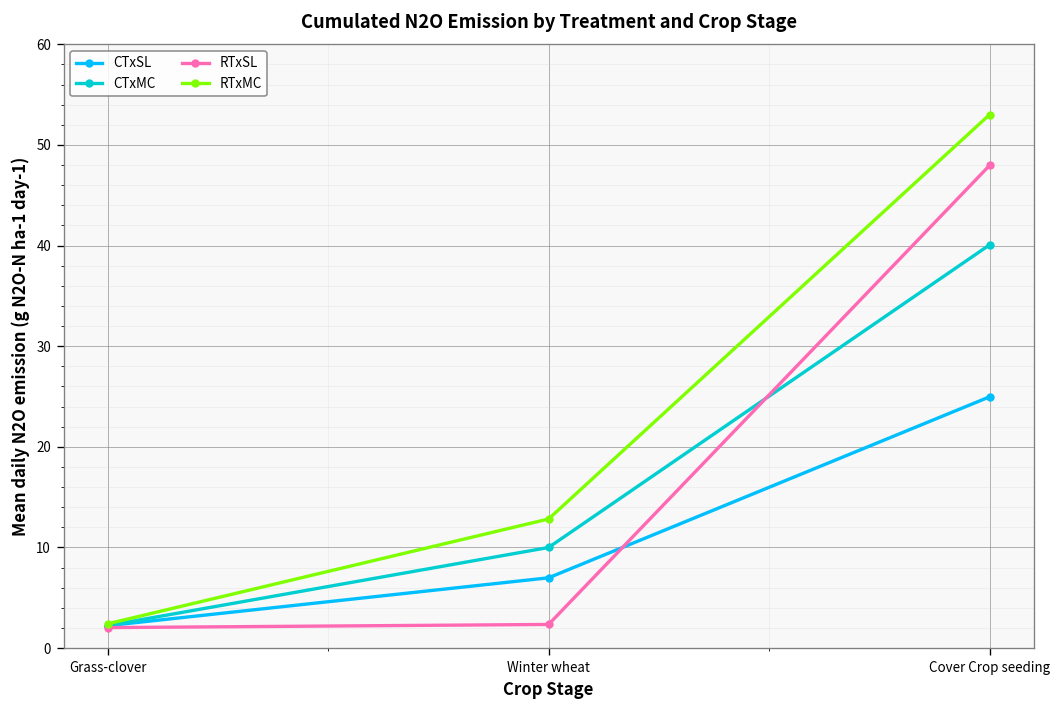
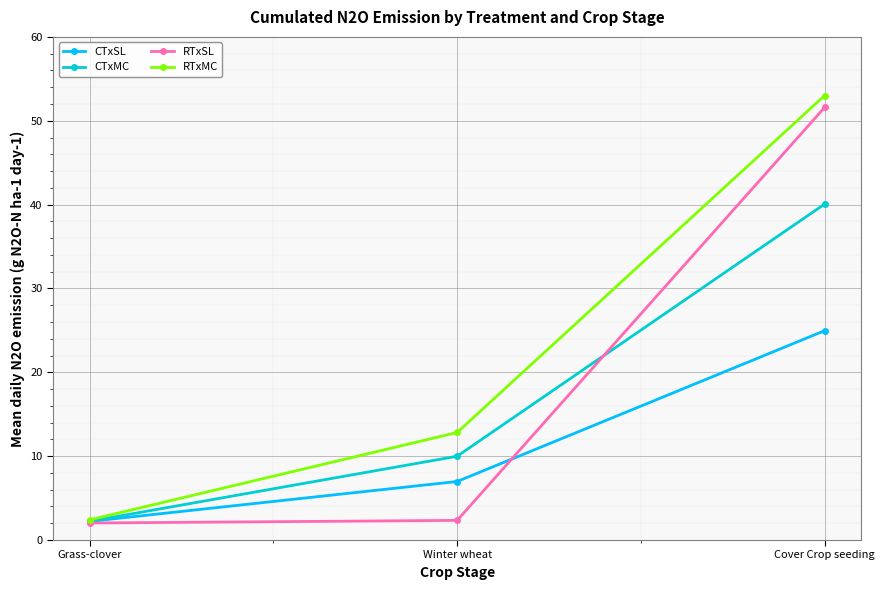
RTxSL, Cover Crop seeding: 48 -> 52
